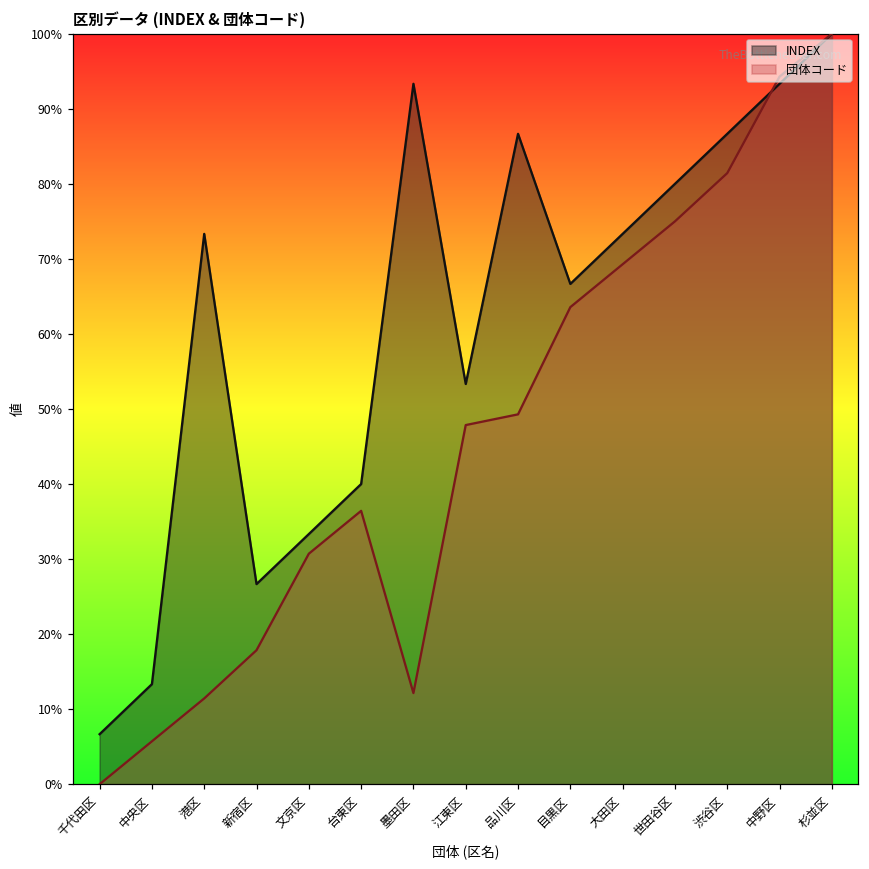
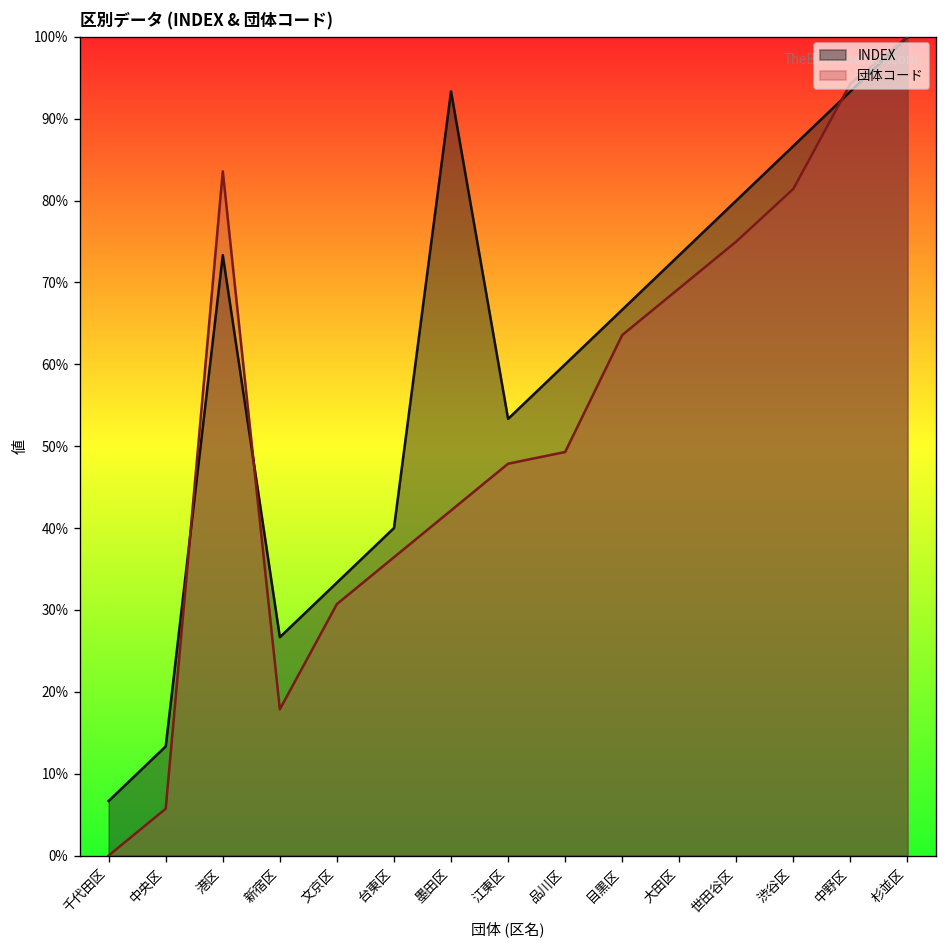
団体コード, 港区: 11% -> 84%
団体コード, 墨田区: 12% -> 42%
INDEX, 品川区: 87% -> 60%
